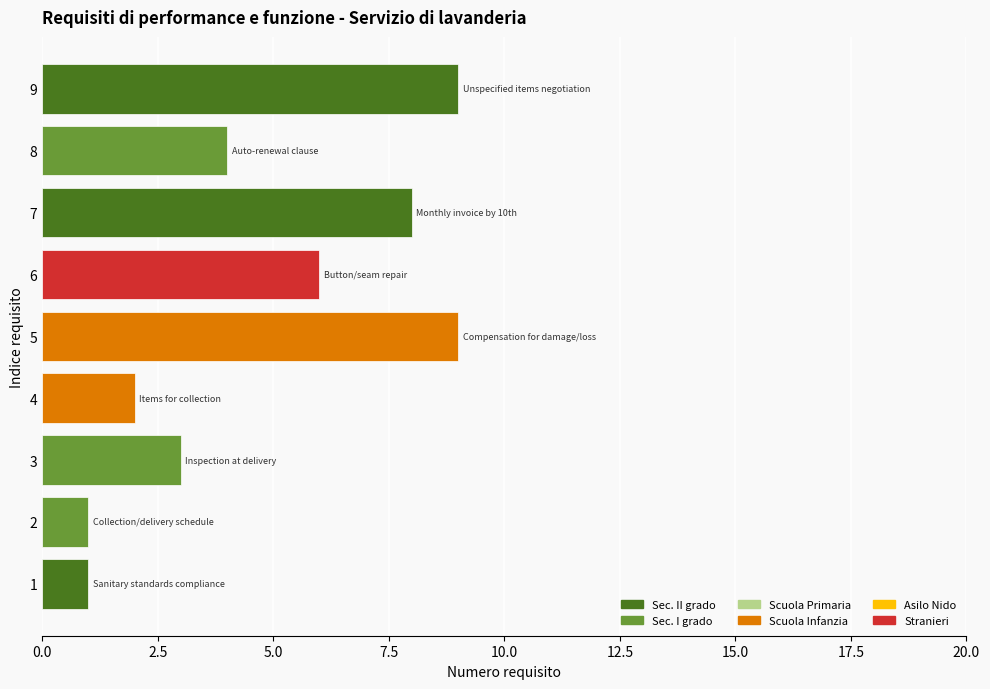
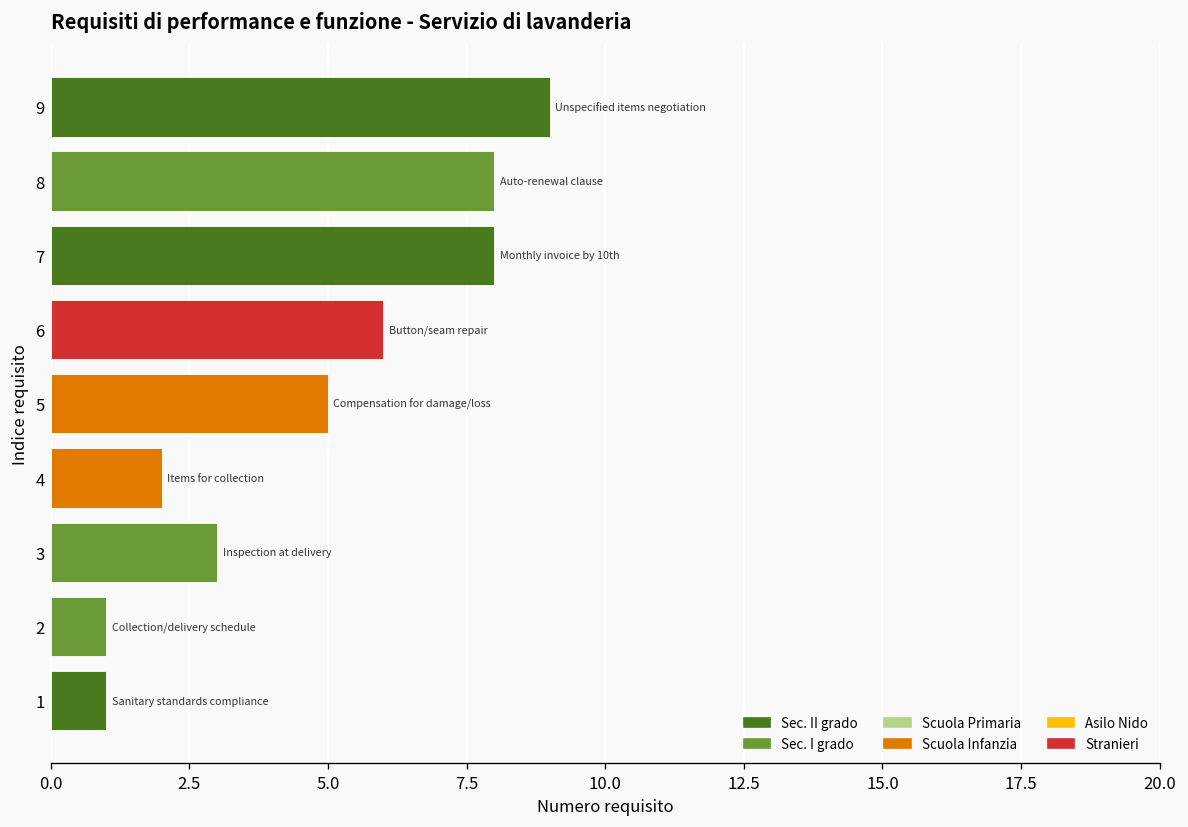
8: 4 -> 8
5: 9 -> 5
